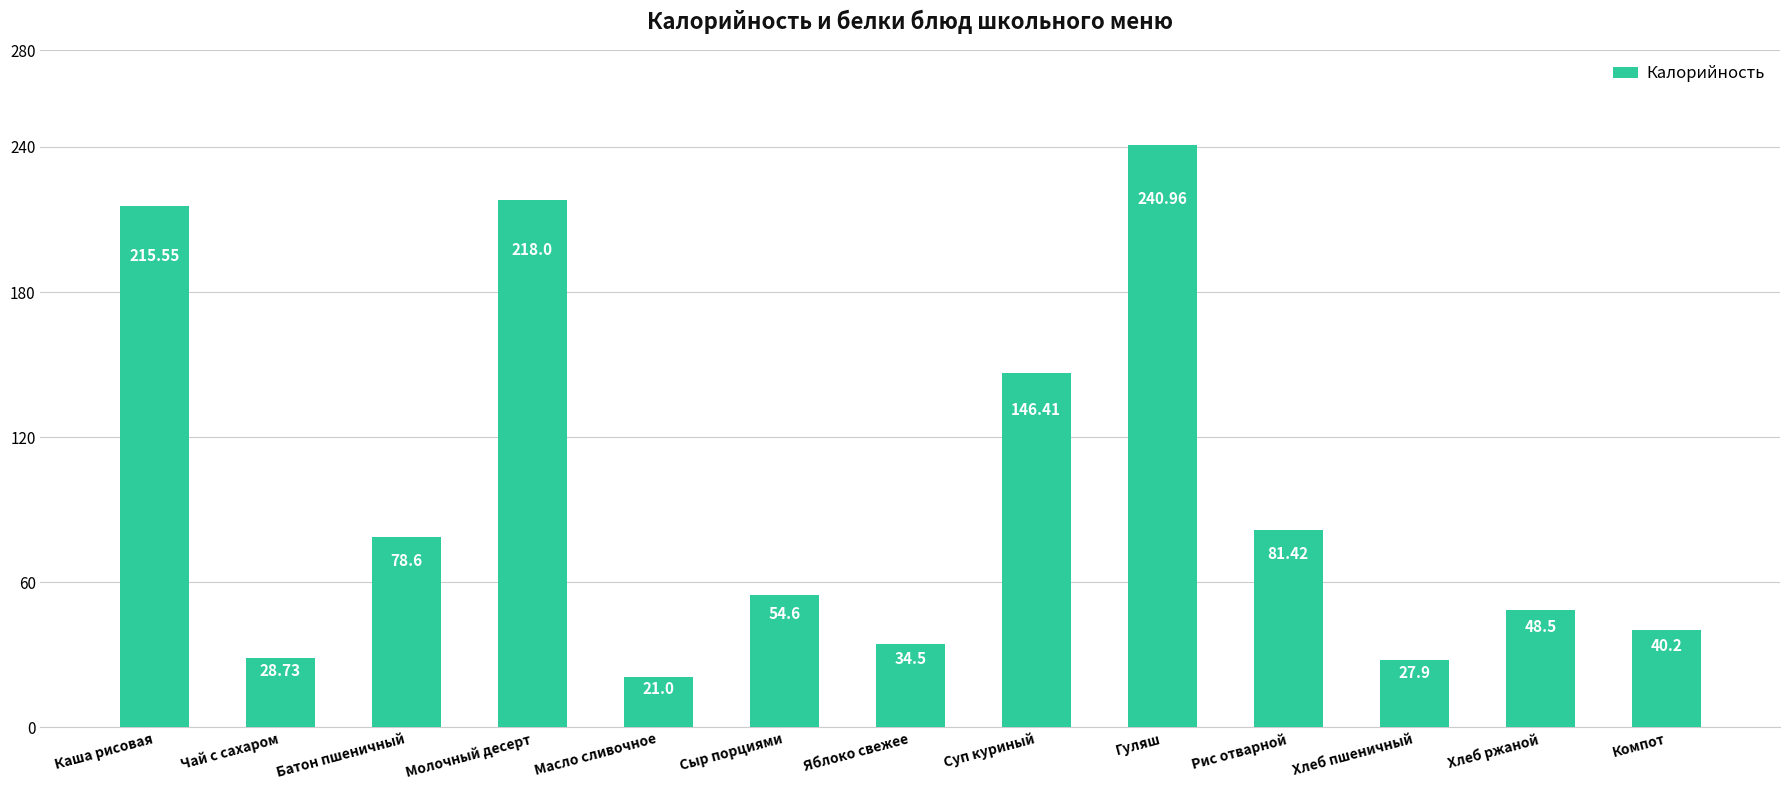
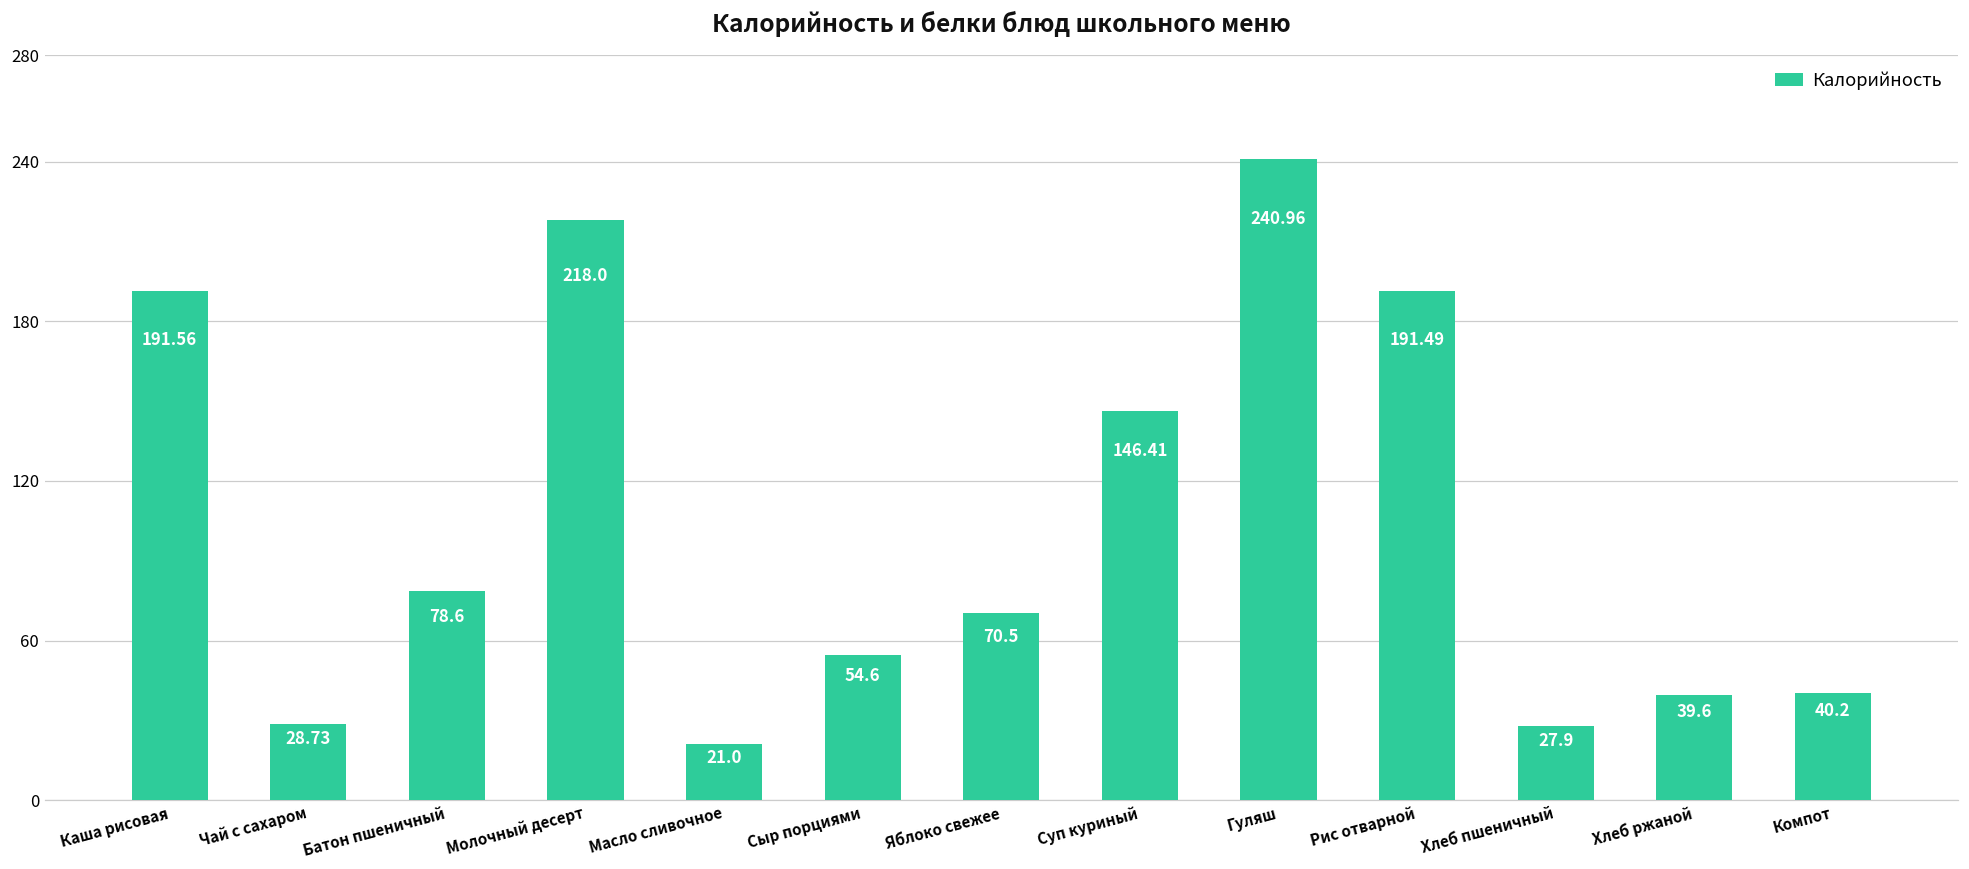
Каша рисовая: 215.55 -> 191.56
Яблоко свежее: 34.5 -> 70.5
Рис отварной: 81.42 -> 191.49
Хлеб ржаной: 48.5 -> 39.6
